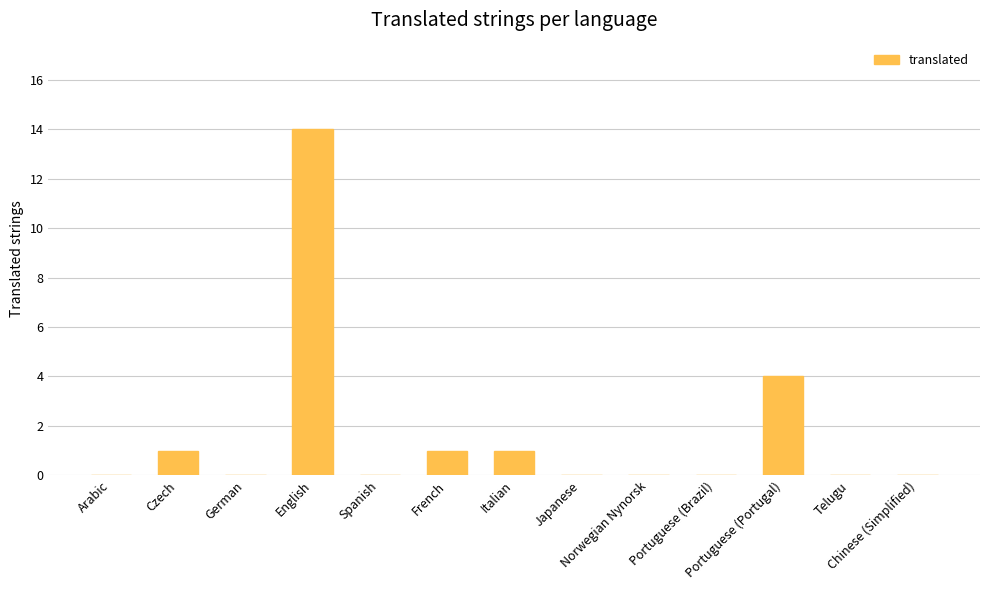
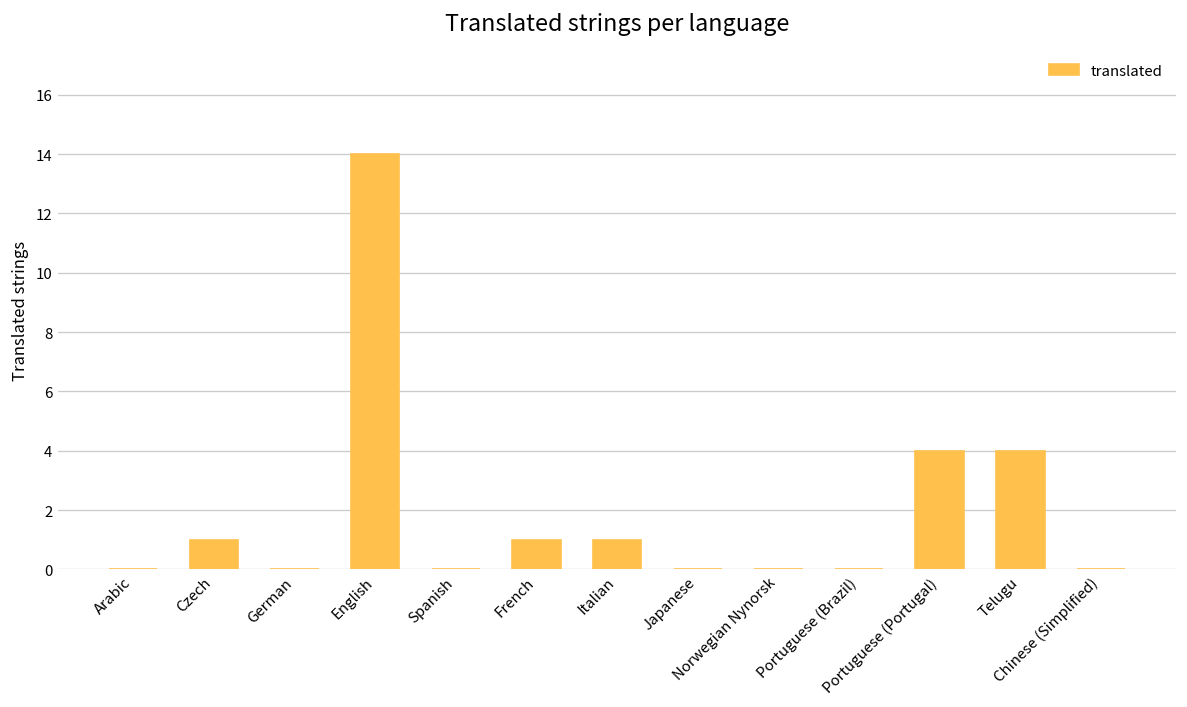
Telugu: 0 -> 4
